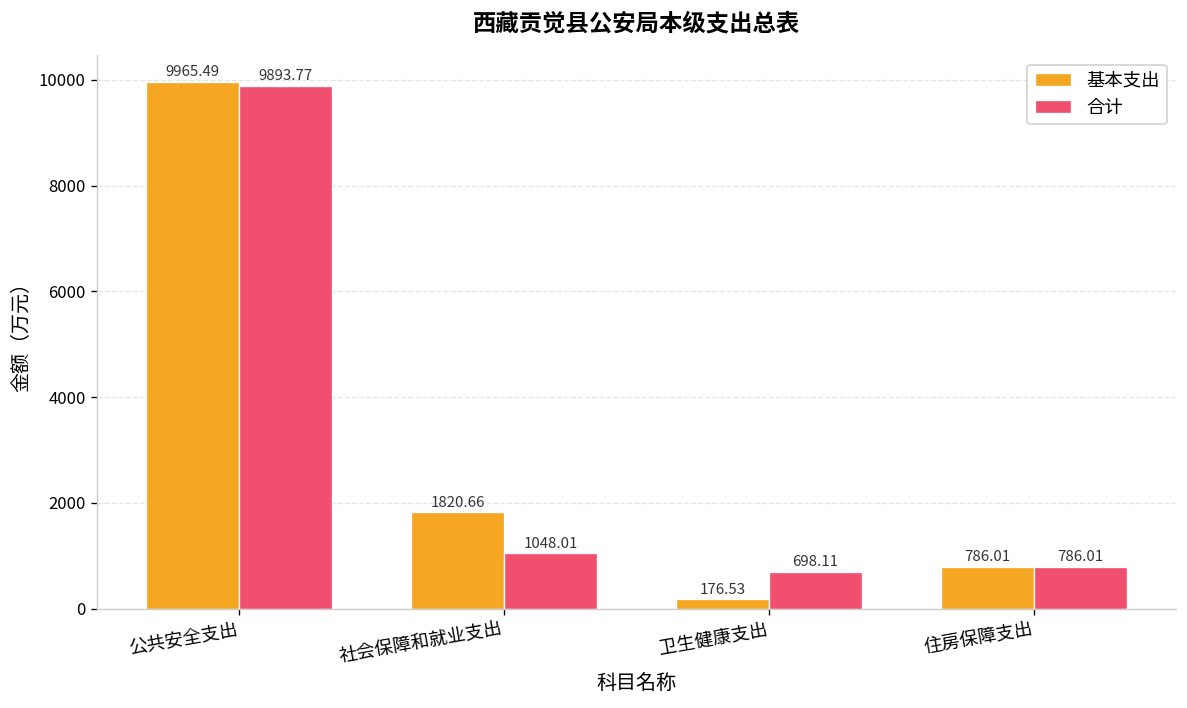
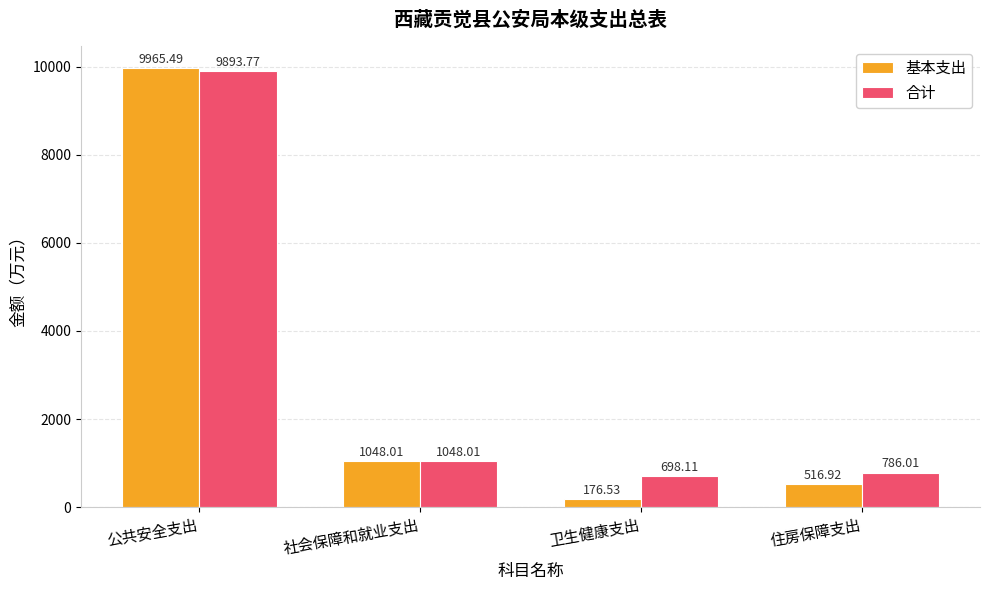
基本支出, 社会保障和就业支出: 1820.66 -> 1048.01
基本支出, 住房保障支出: 786.01 -> 516.92
